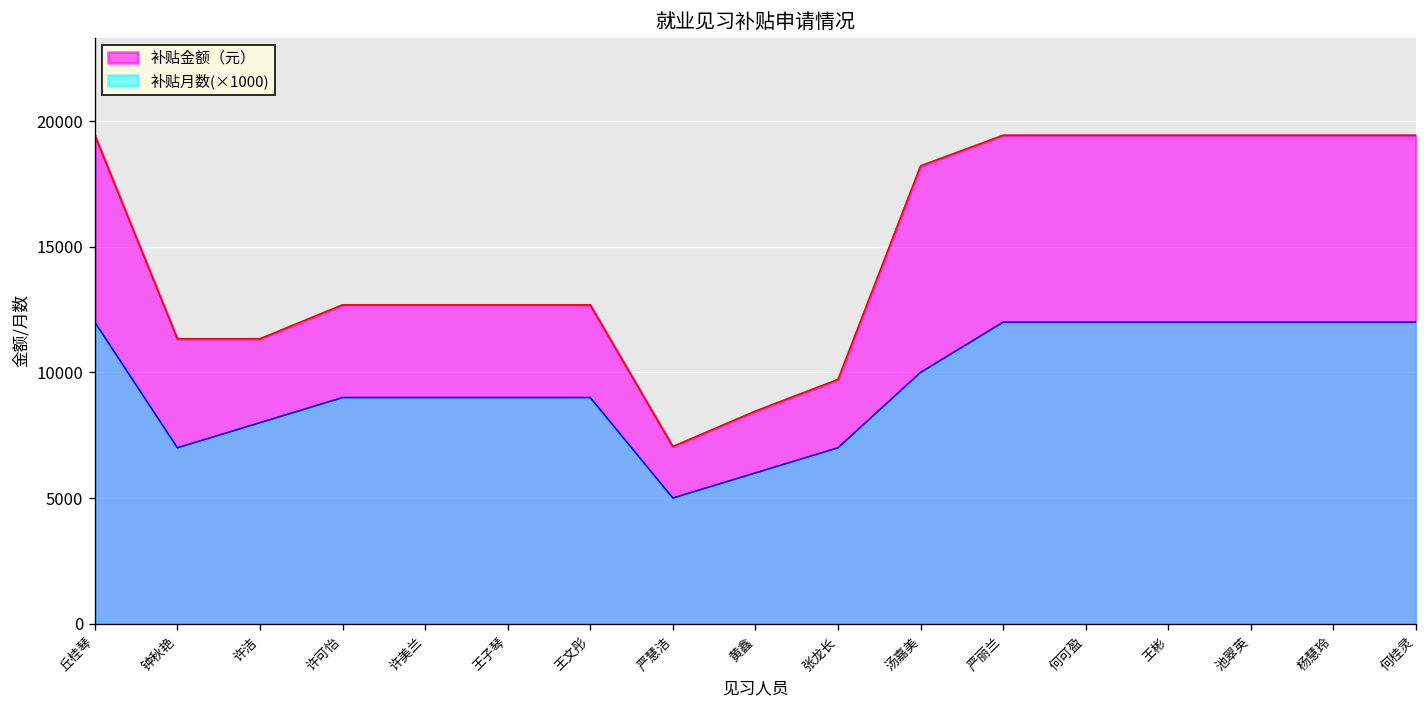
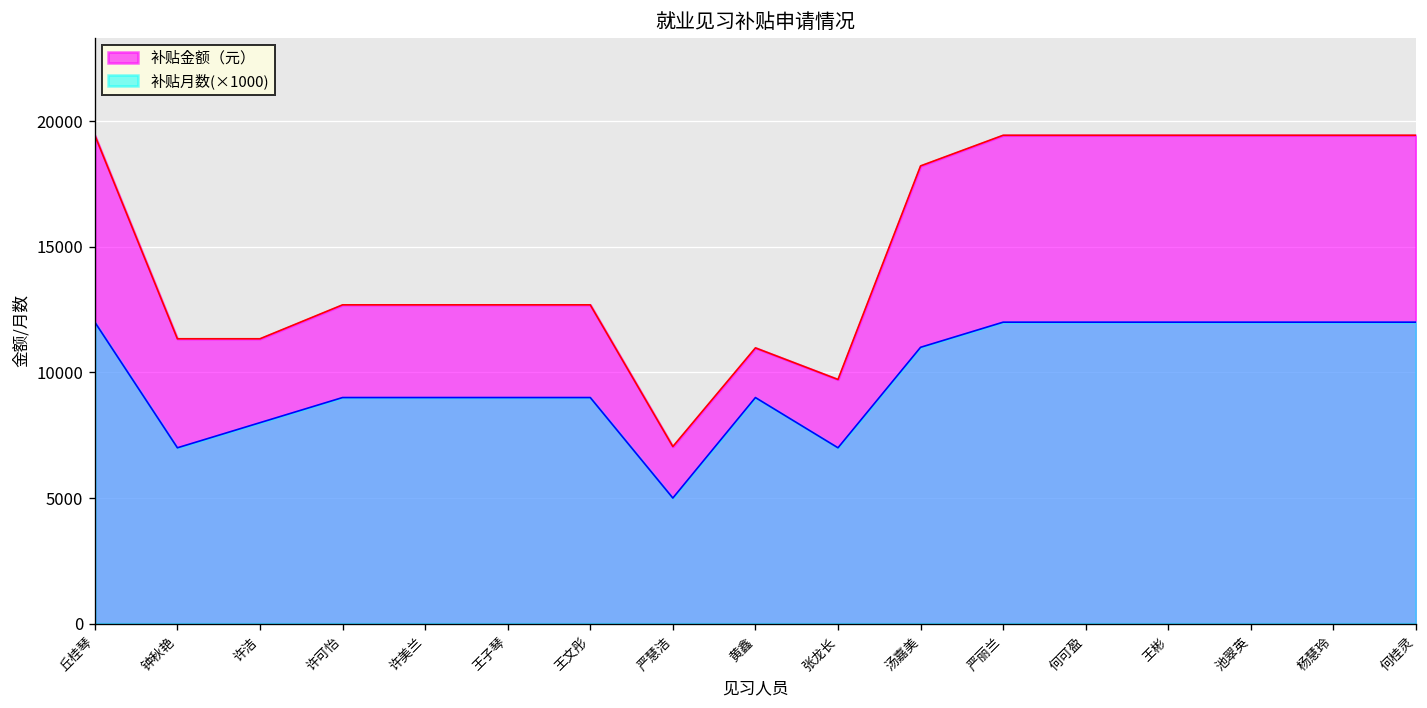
补贴金额（元）, 黄鑫: 8500 -> 11000
补贴月数(×1000), 黄鑫: 6000 -> 9000
补贴月数(×1000), 汤嘉美: 10000 -> 11000
